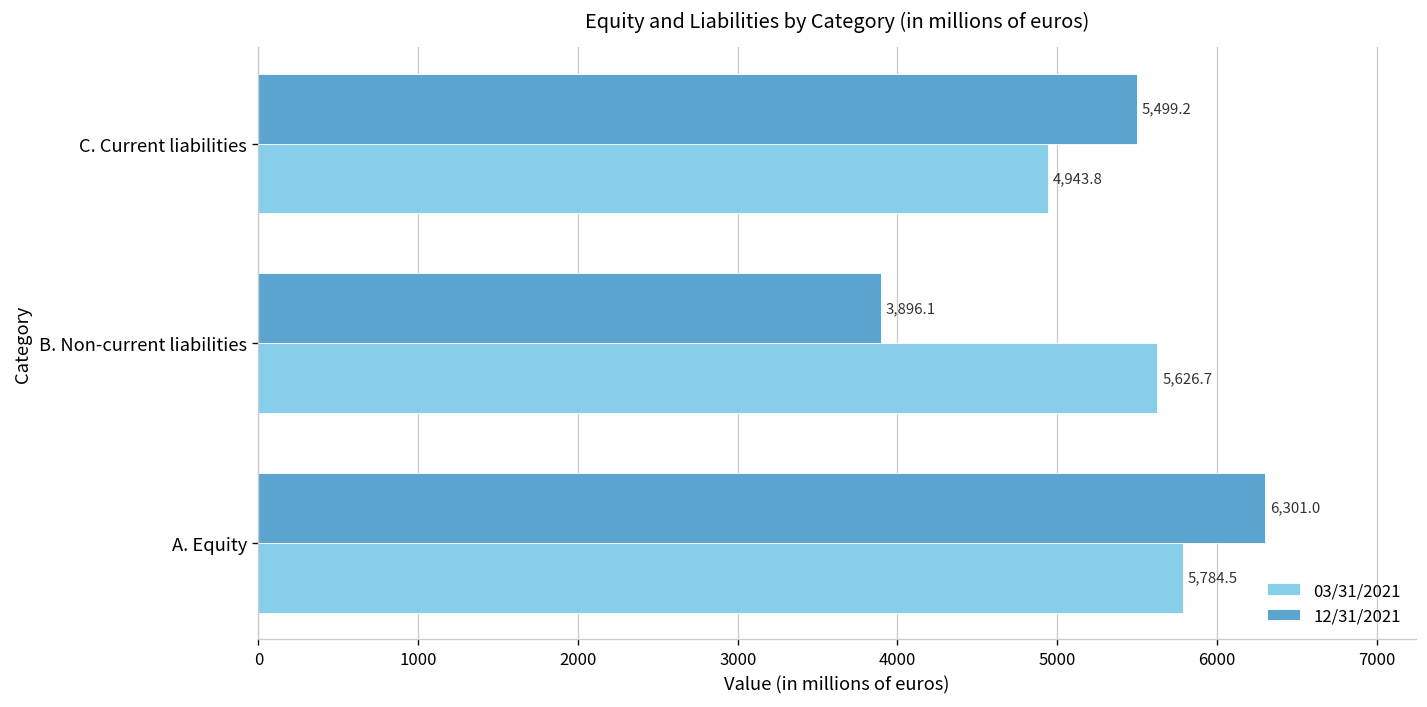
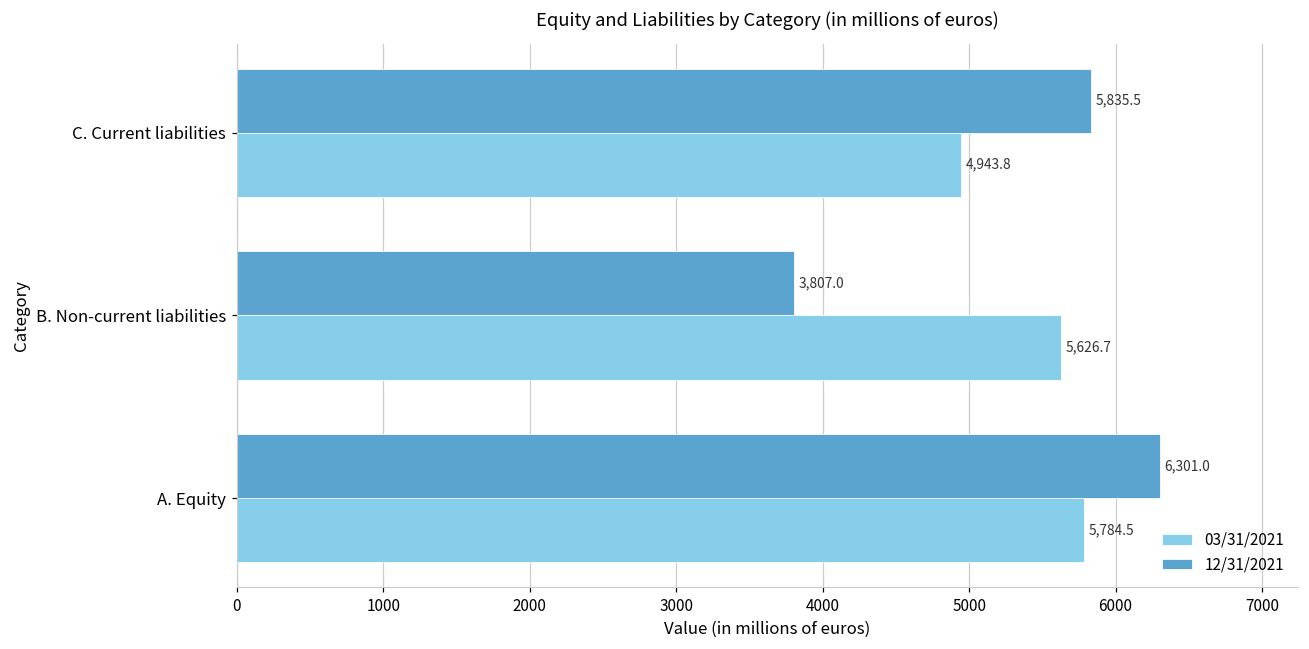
12/31/2021, C. Current liabilities: 5,499.2 -> 5,835.5
12/31/2021, B. Non-current liabilities: 3,896.1 -> 3,807.0
